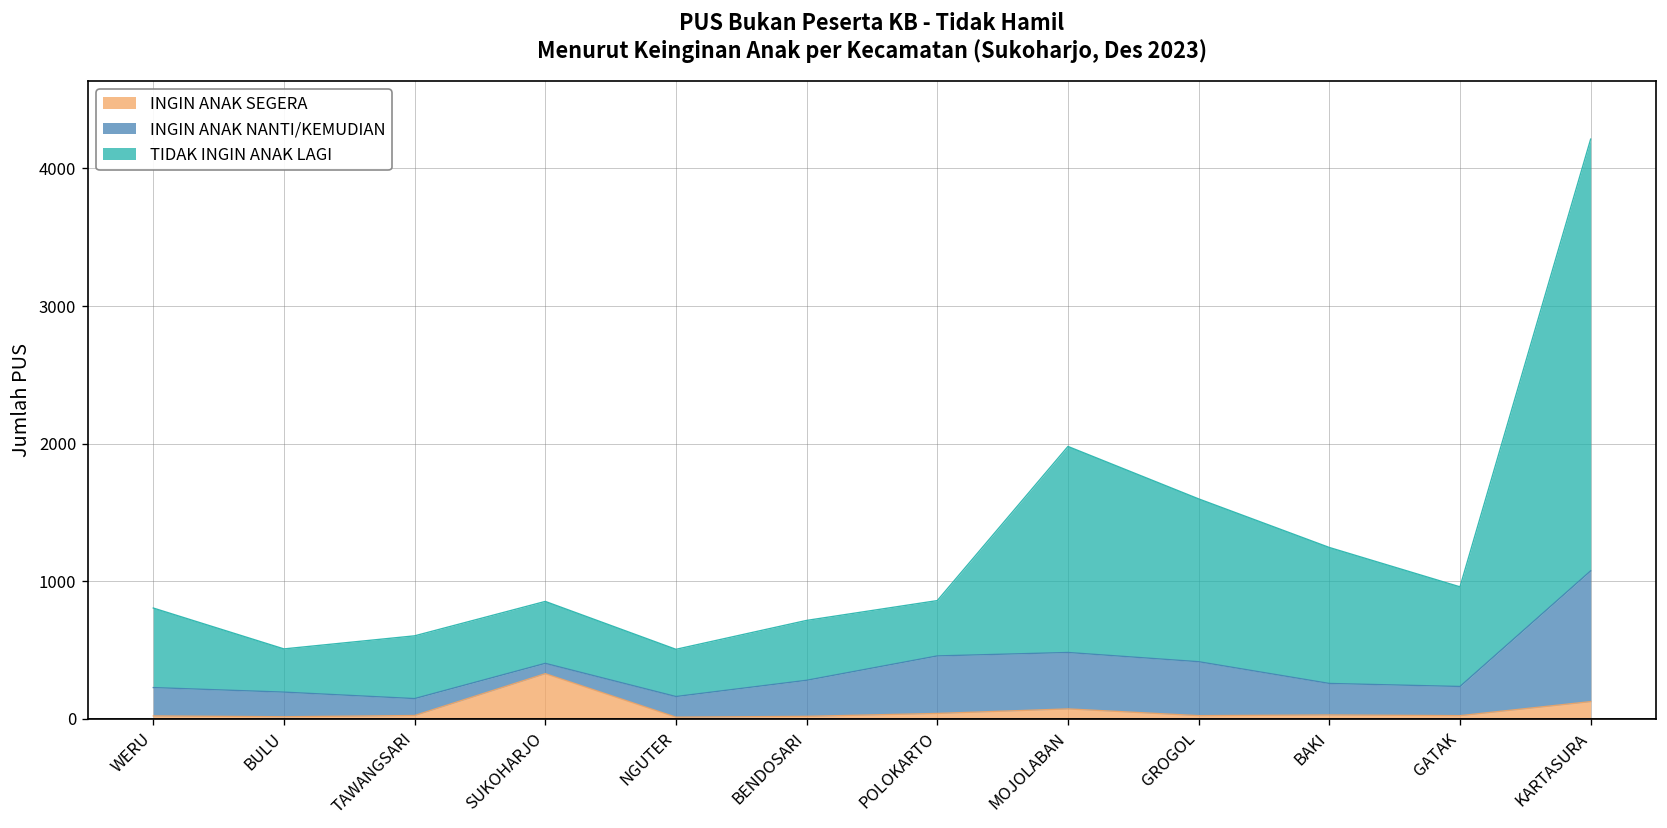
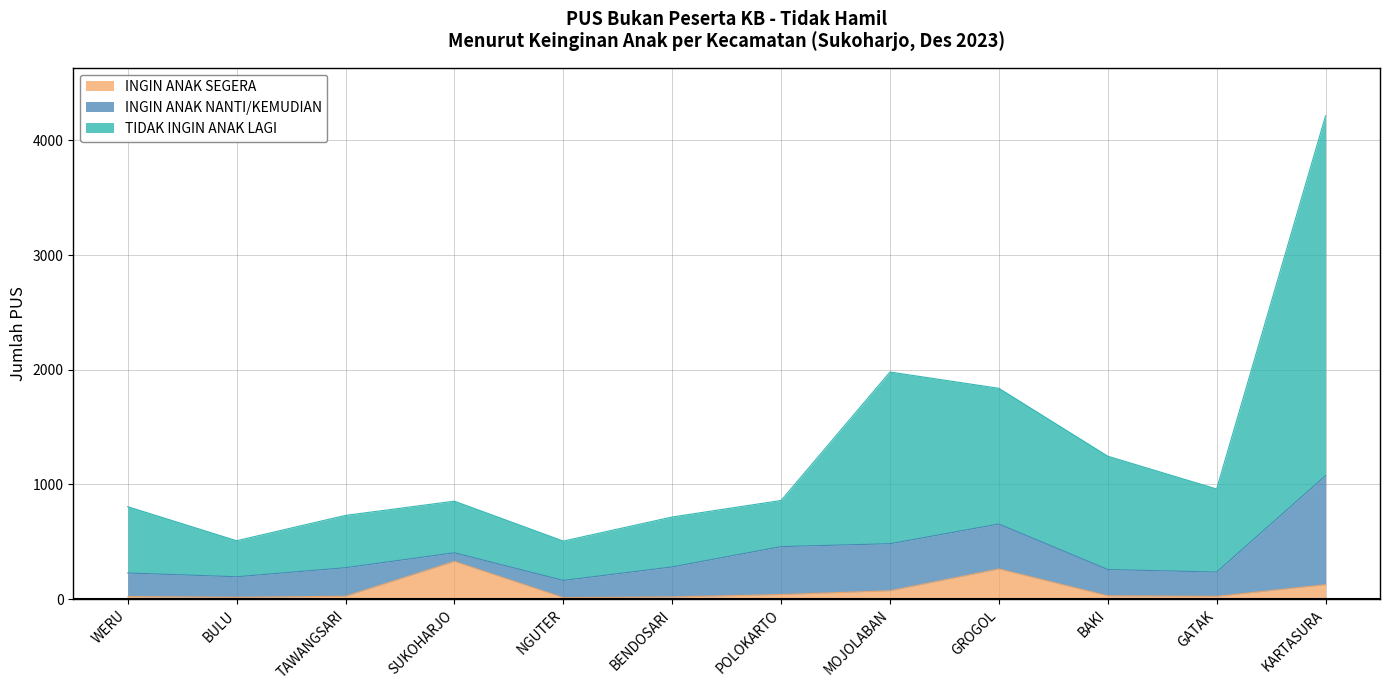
INGIN ANAK NANTI/KEMUDIAN, TAWANGSARI: 120 -> 250
INGIN ANAK SEGERA, GROGOL: 20 -> 260
